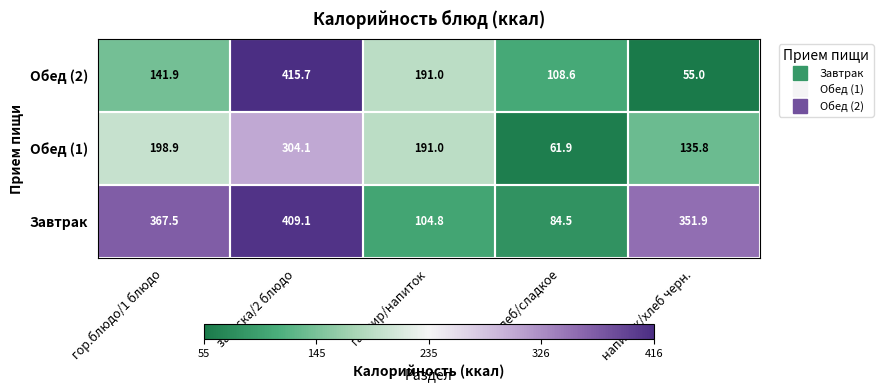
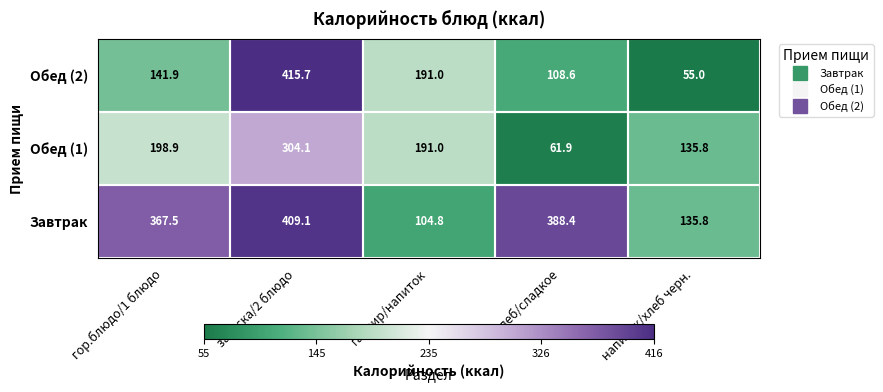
Завтрак, хлеб/сладкое: 84.5 -> 388.4
Завтрак, напиток/хлеб черн.: 351.9 -> 135.8
